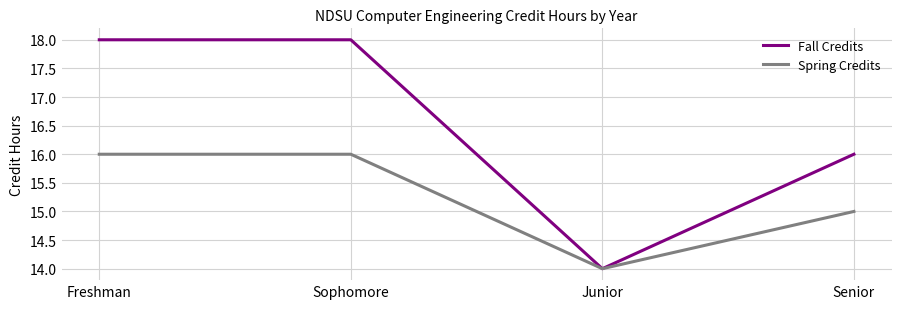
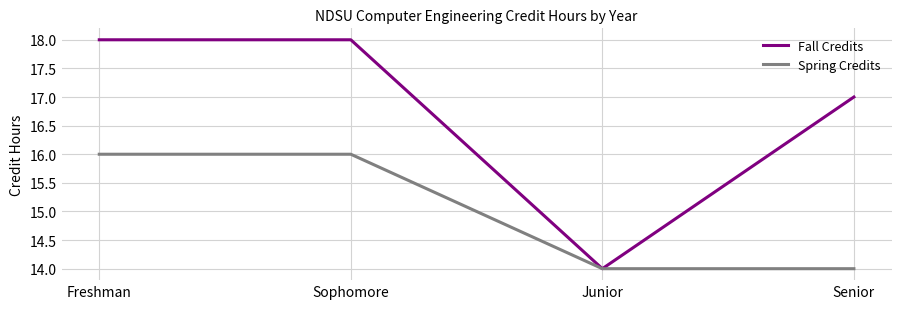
Fall Credits, Senior: 16 -> 17
Spring Credits, Senior: 15 -> 14
